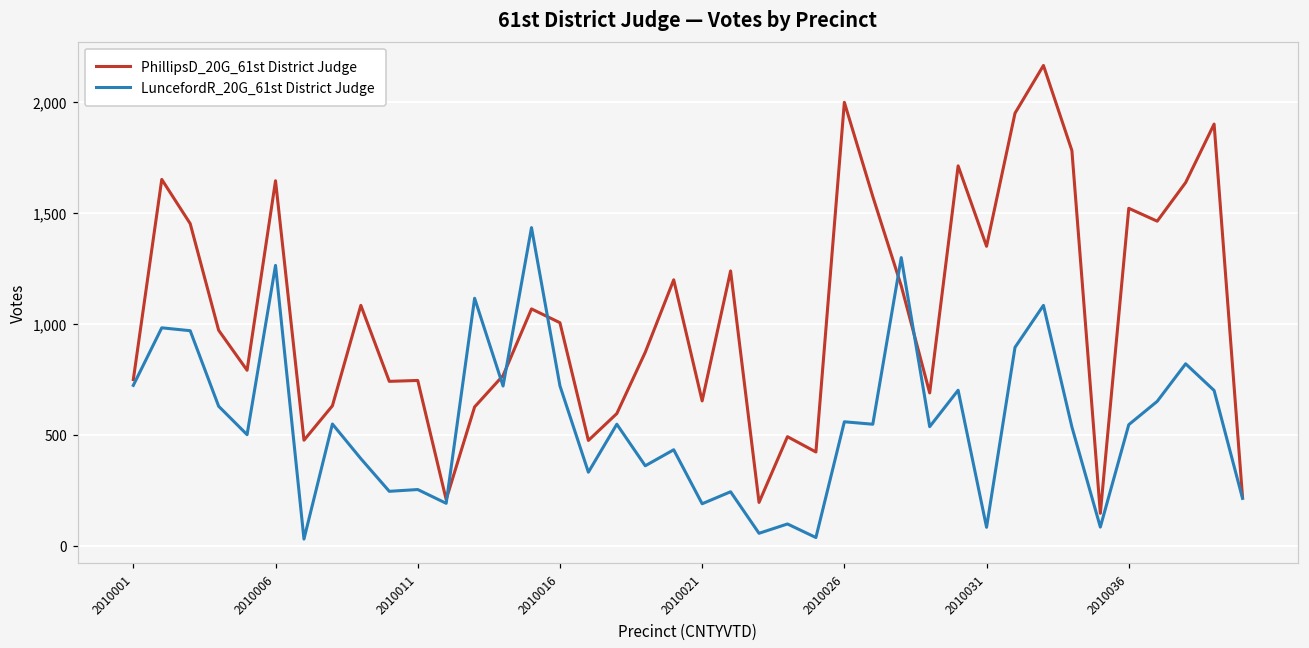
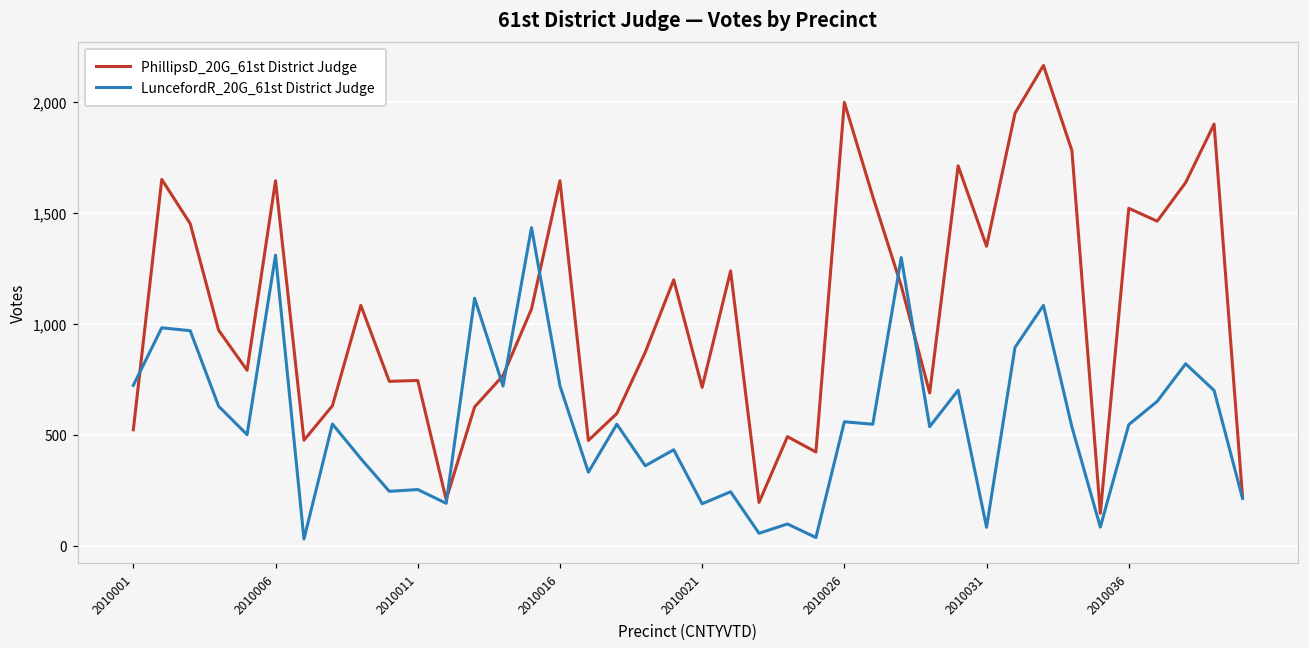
PhillipsD_20G_61st District Judge, 2010001: 750 -> 520
LuncefordR_20G_61st District Judge, 2010006: 1,260 -> 1,310
PhillipsD_20G_61st District Judge, 2010016: 1,010 -> 1,640
PhillipsD_20G_61st District Judge, 2010021: 650 -> 710
